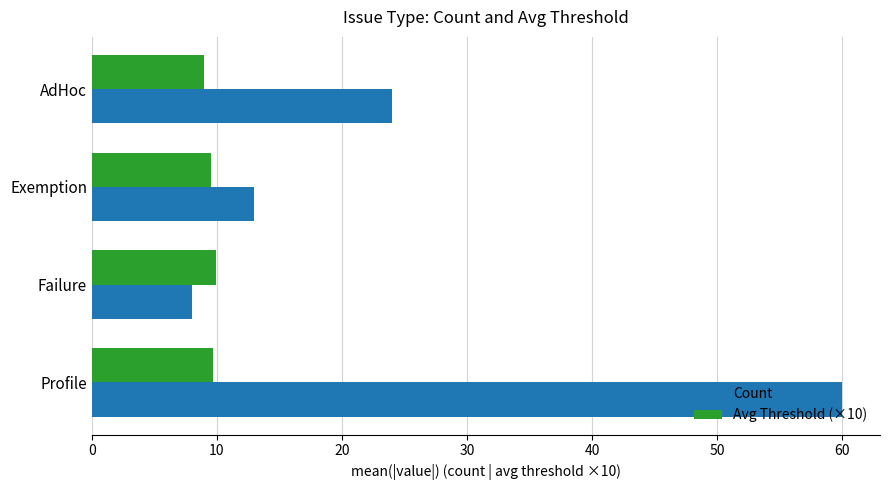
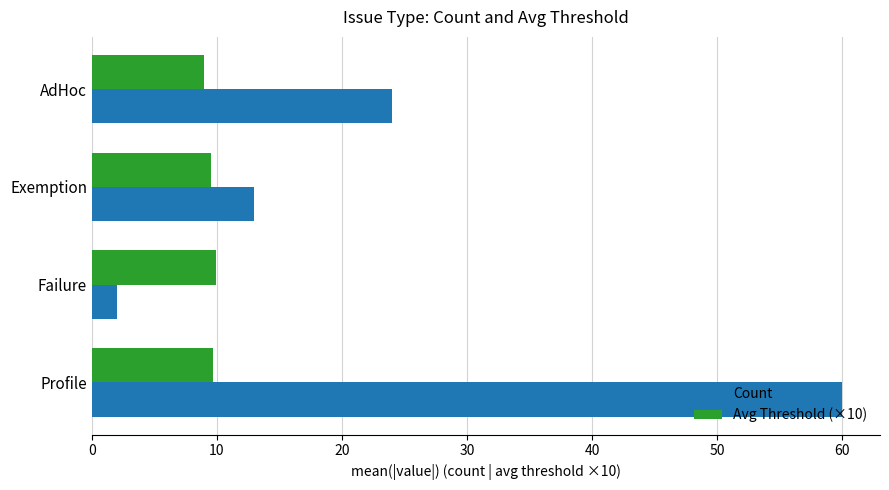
Count, Failure: 8 -> 2
